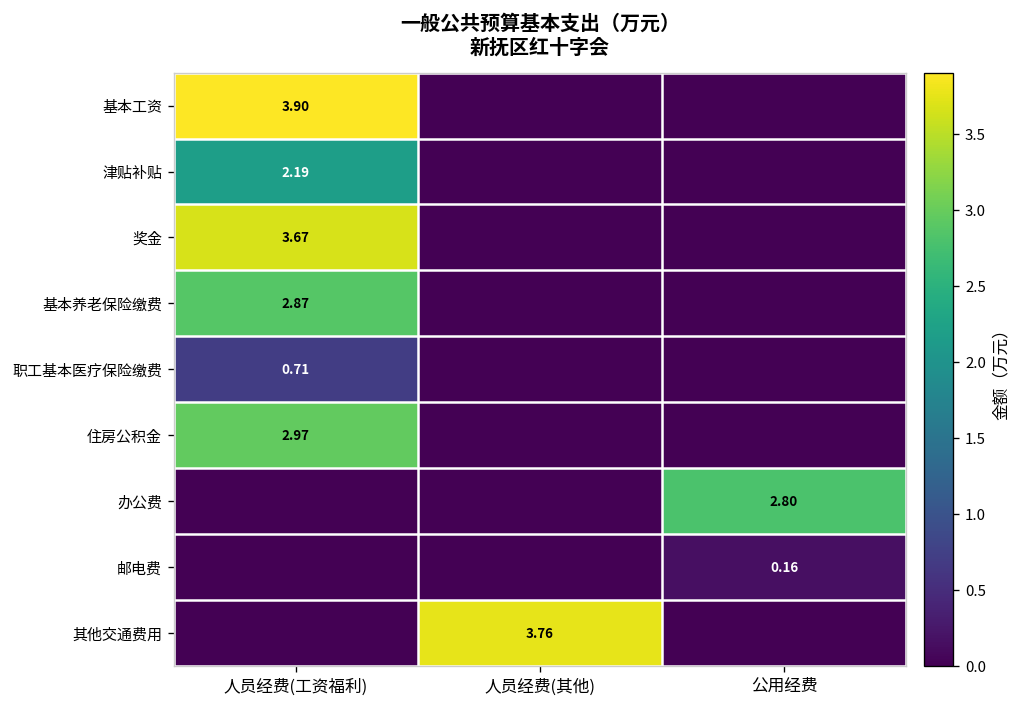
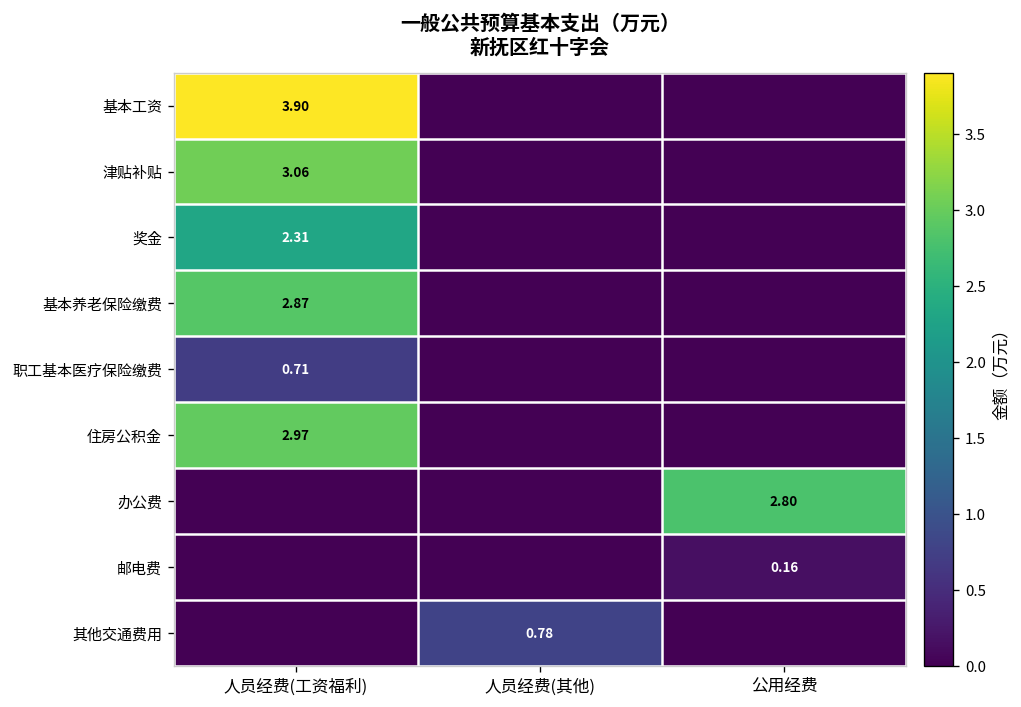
津贴补贴, 人员经费(工资福利): 2.19 -> 3.06
奖金, 人员经费(工资福利): 3.67 -> 2.31
其他交通费用, 人员经费(其他): 3.76 -> 0.78
